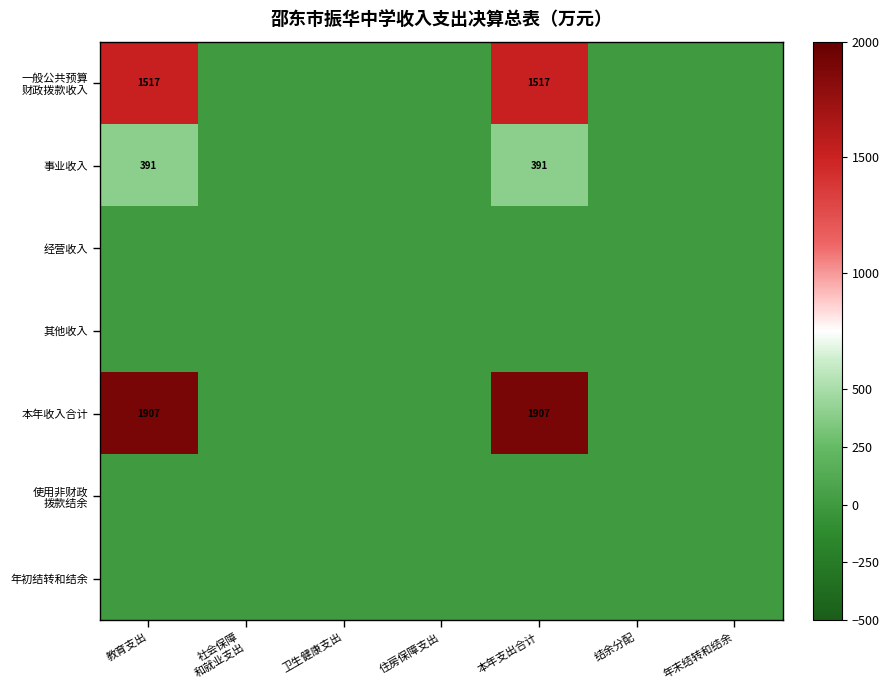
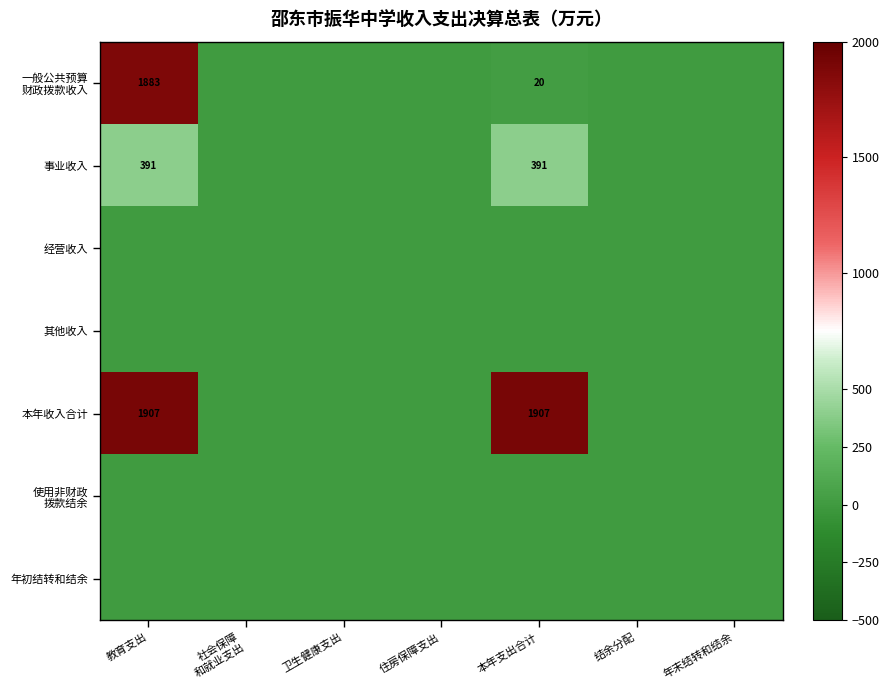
一般公共预算 财政拨款收入, 教育支出: 1517 -> 1883
一般公共预算 财政拨款收入, 本年支出合计: 1517 -> 20
